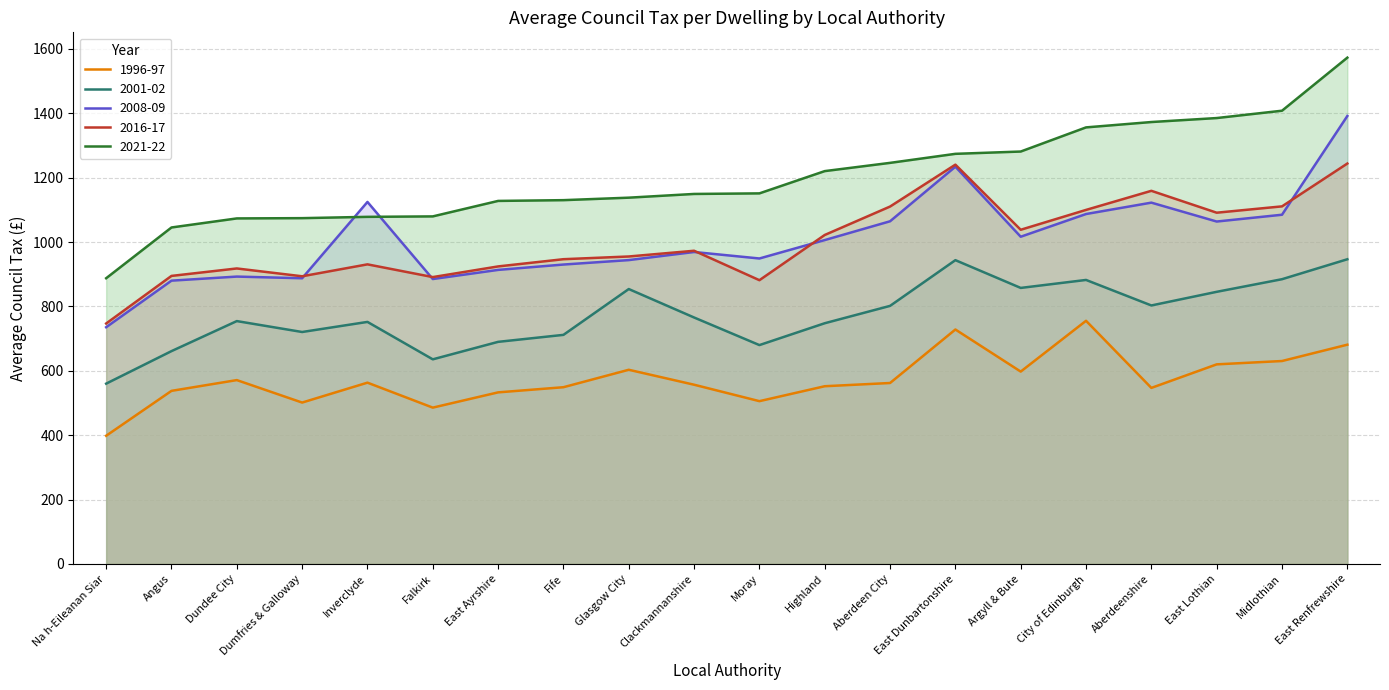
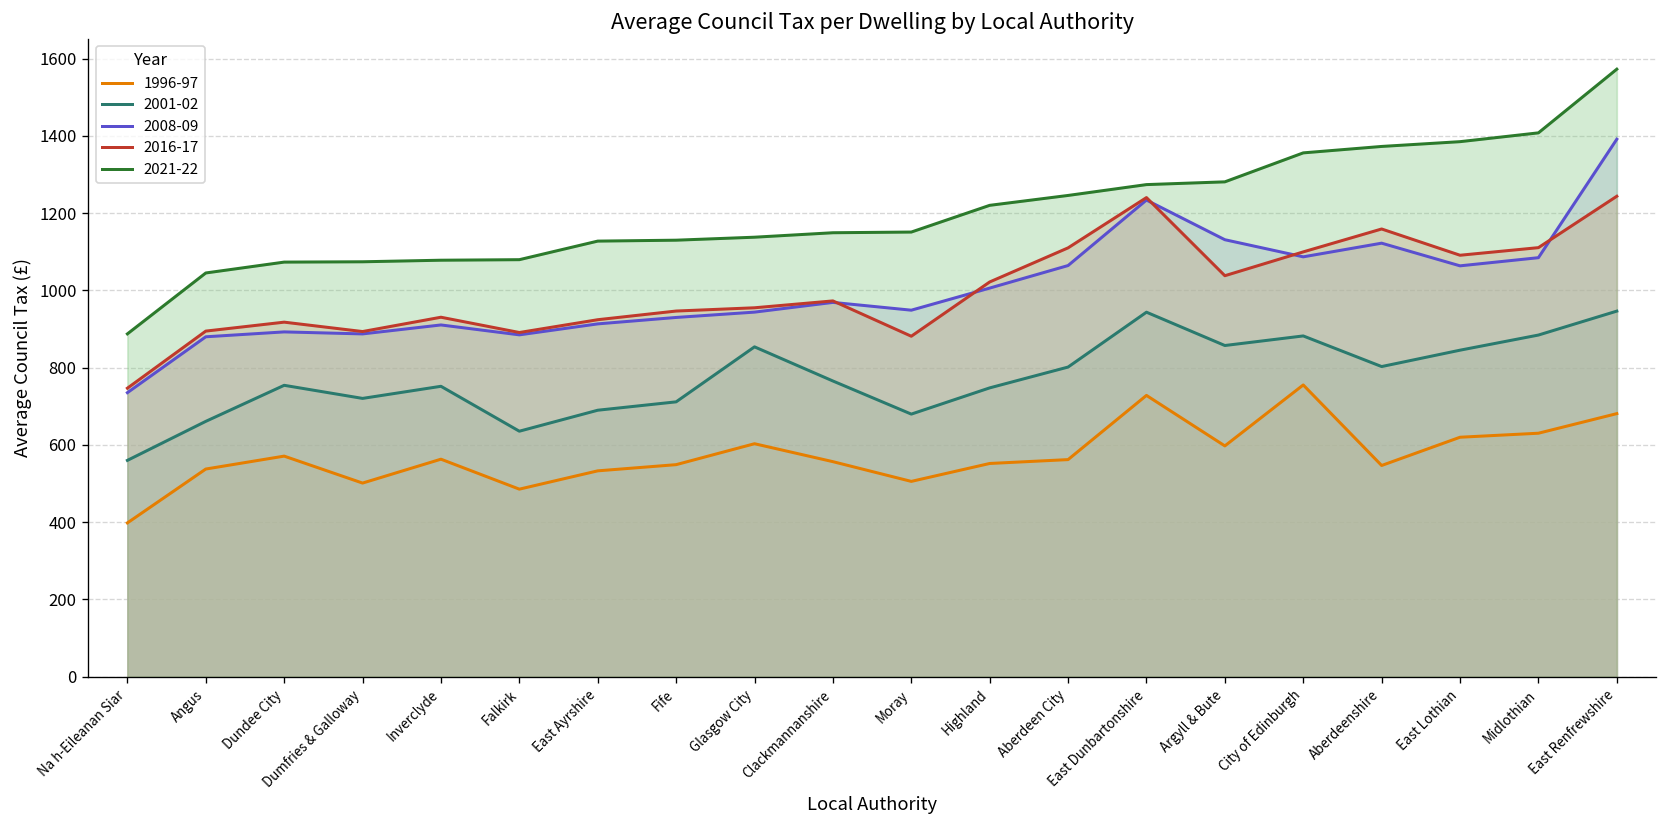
2008-09, Inverclyde: 1120 -> 910
2008-09, Argyll & Bute: 1020 -> 1130
